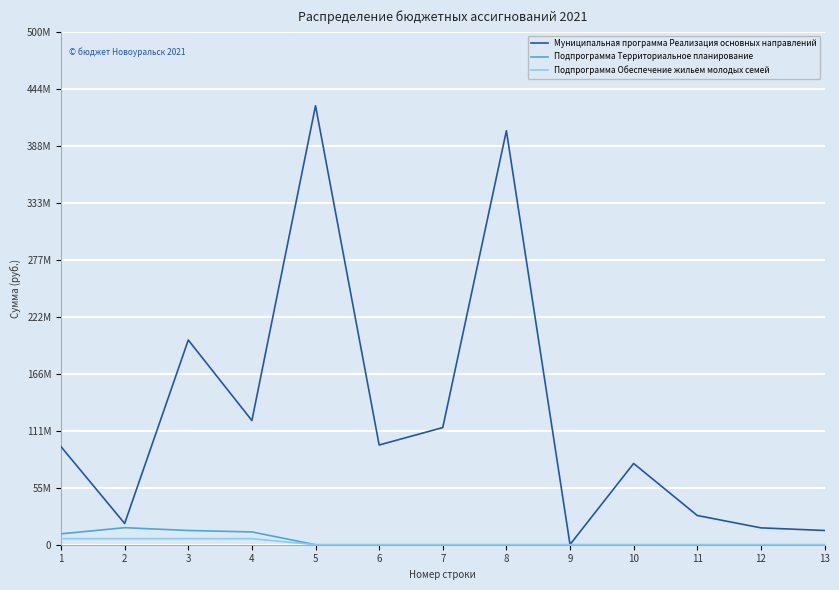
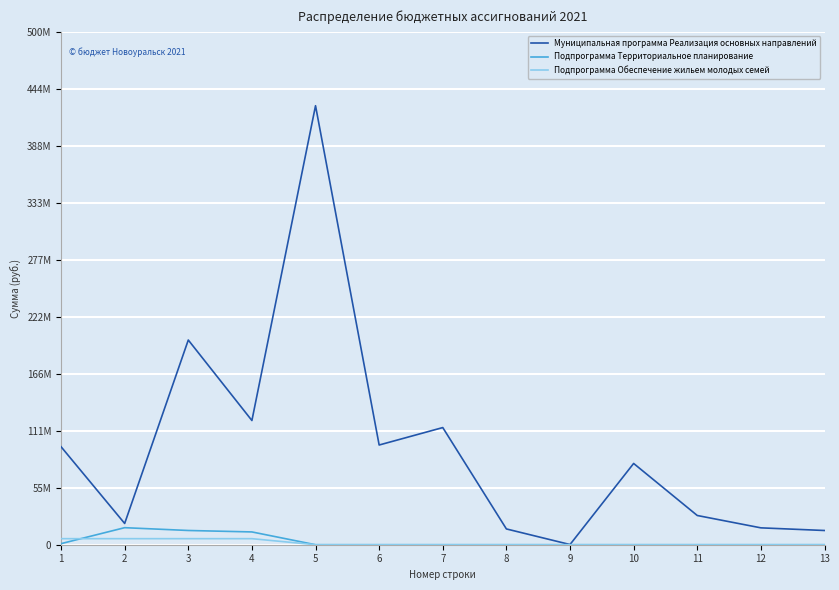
Подпрограмма Территориальное планирование, 1: 11000000 -> 1000000
Муниципальная программа Реализация основных направлений, 8: 404000000 -> 15000000
